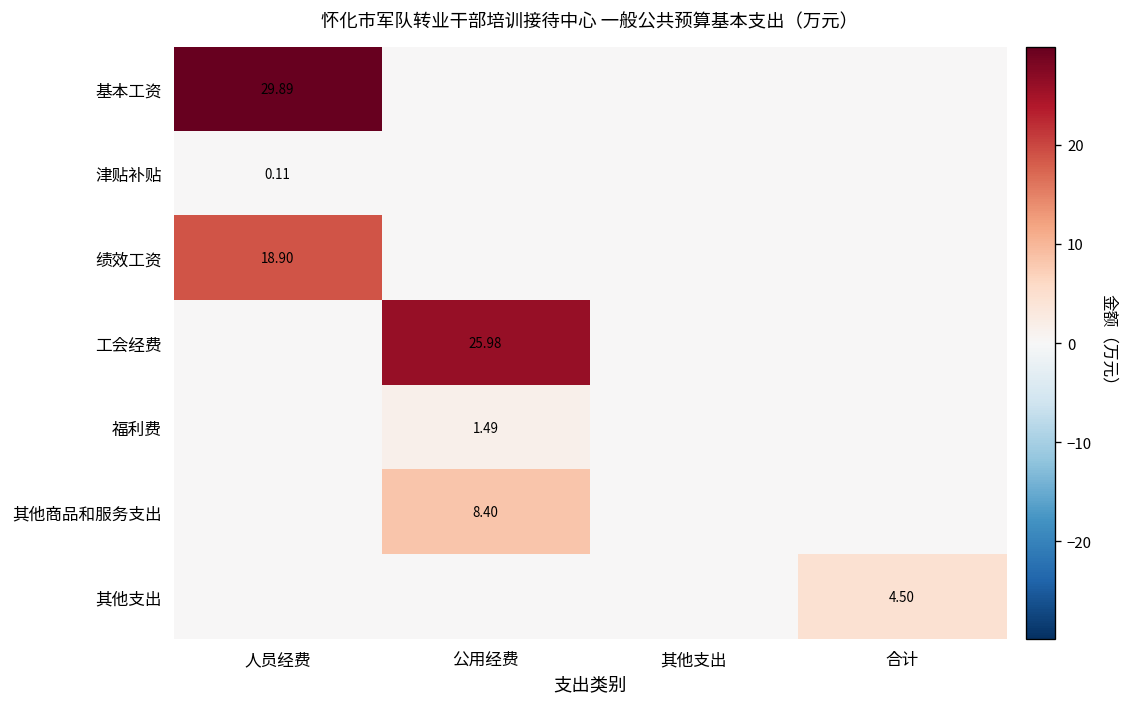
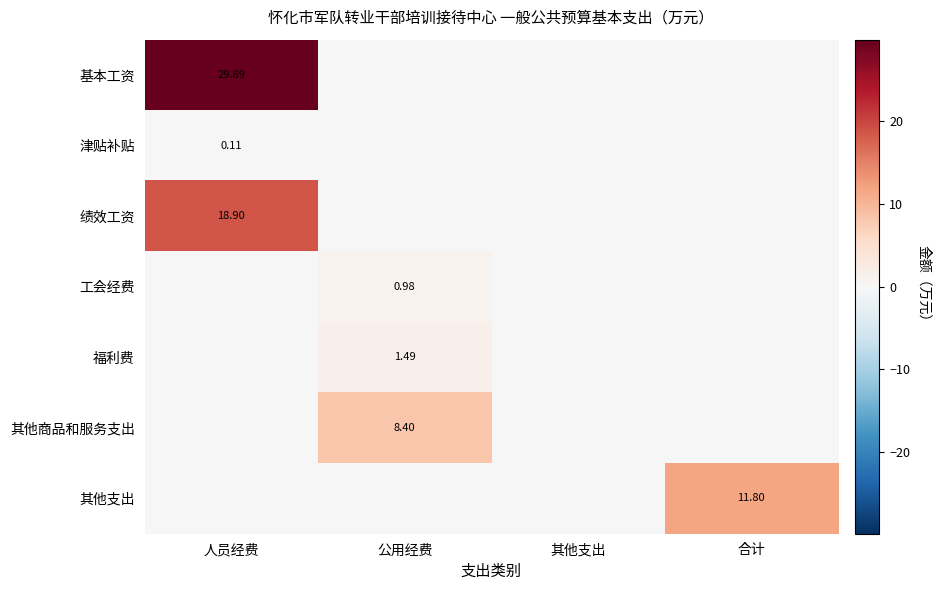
工会经费, 公用经费: 25.98 -> 0.98
其他支出, 合计: 4.50 -> 11.80
